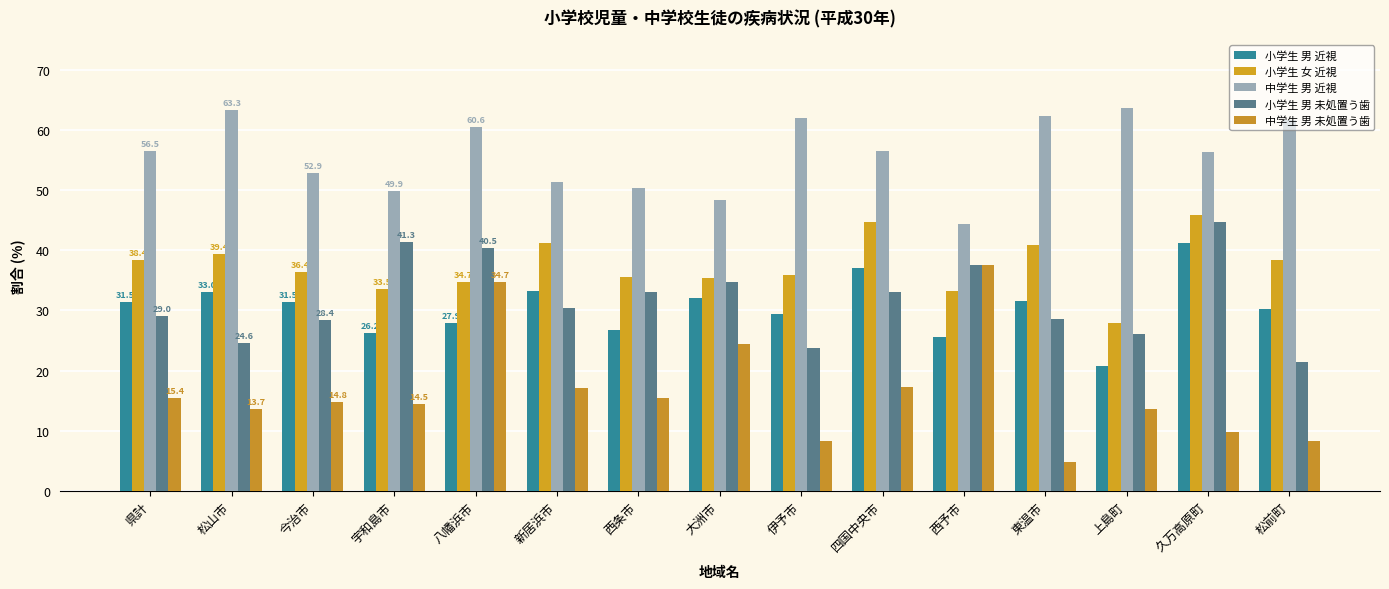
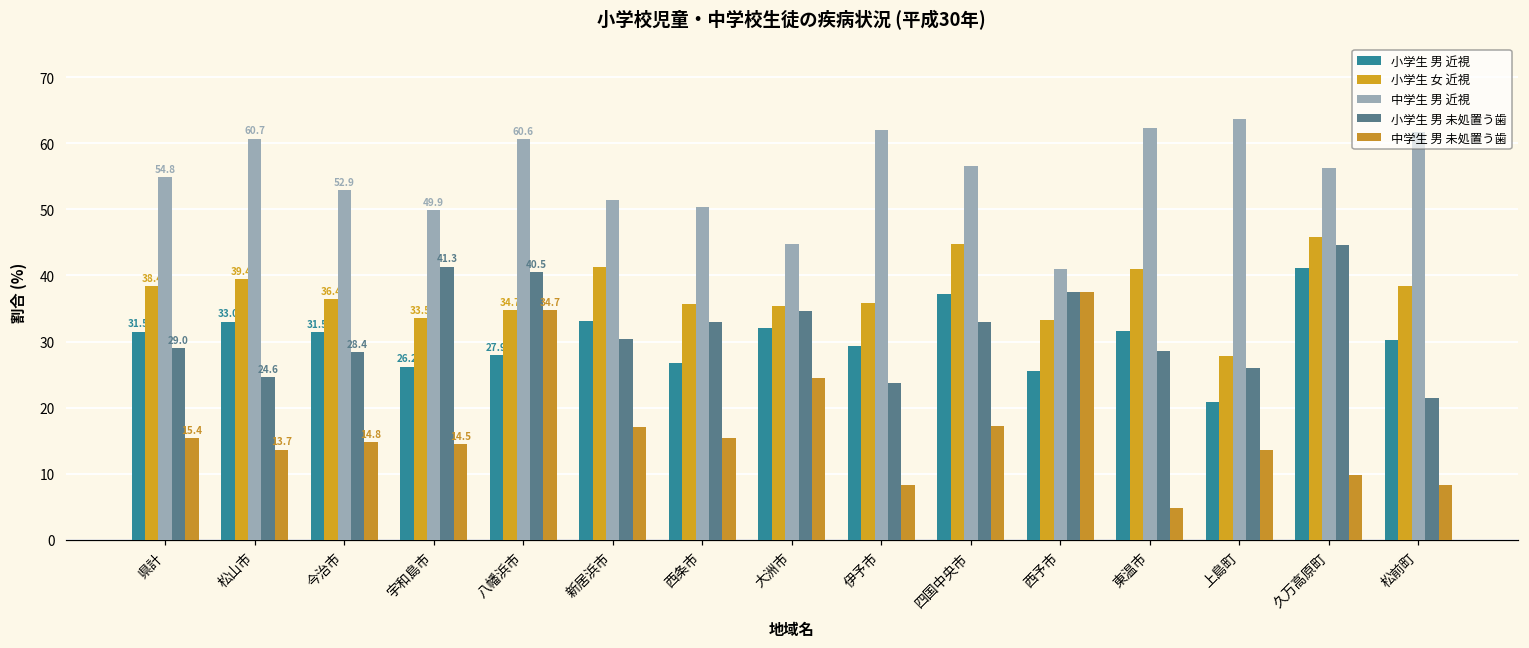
中学生 男 近視, 県計: 56.5 -> 54.8
中学生 男 近視, 松山市: 63.3 -> 60.7
中学生 男 近視, 大洲市: 48 -> 45
中学生 男 近視, 西予市: 44 -> 41
